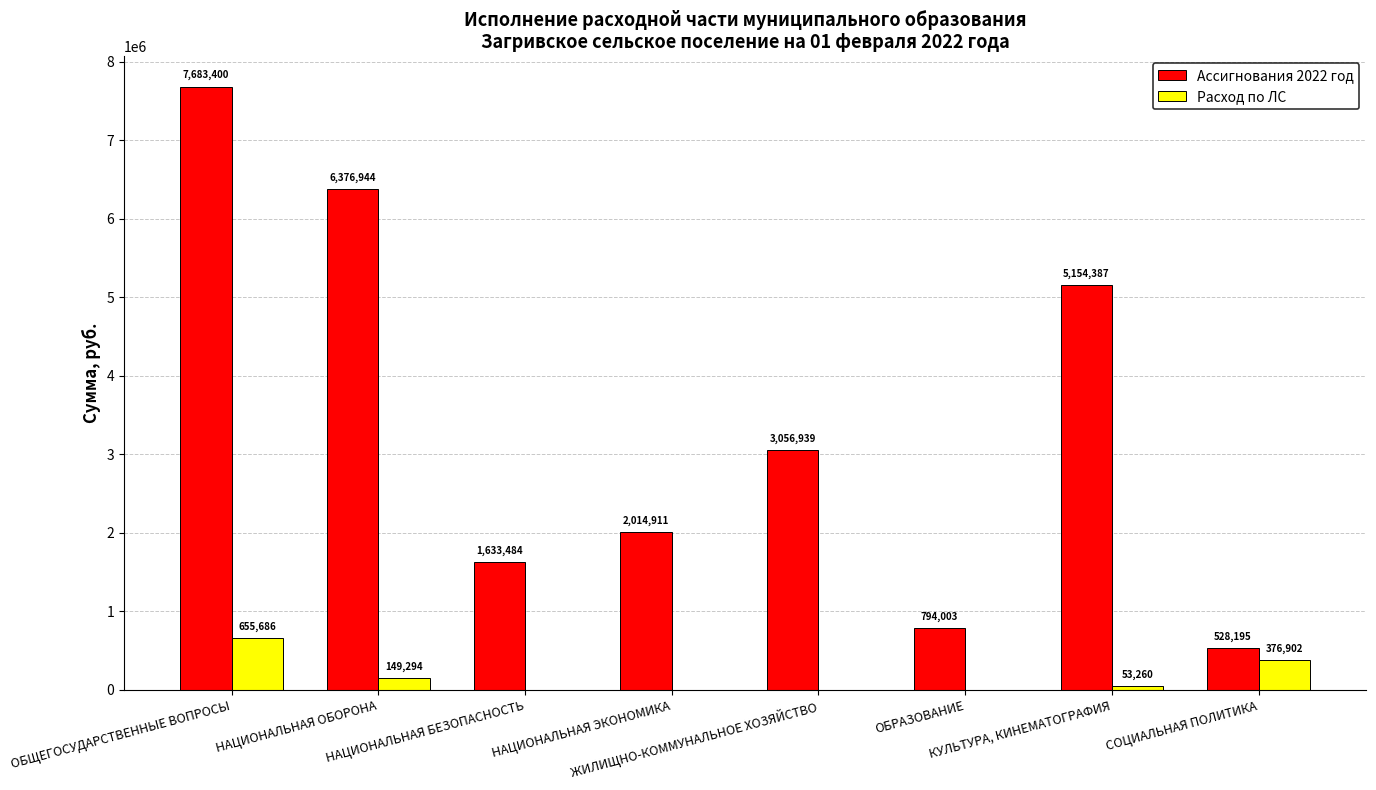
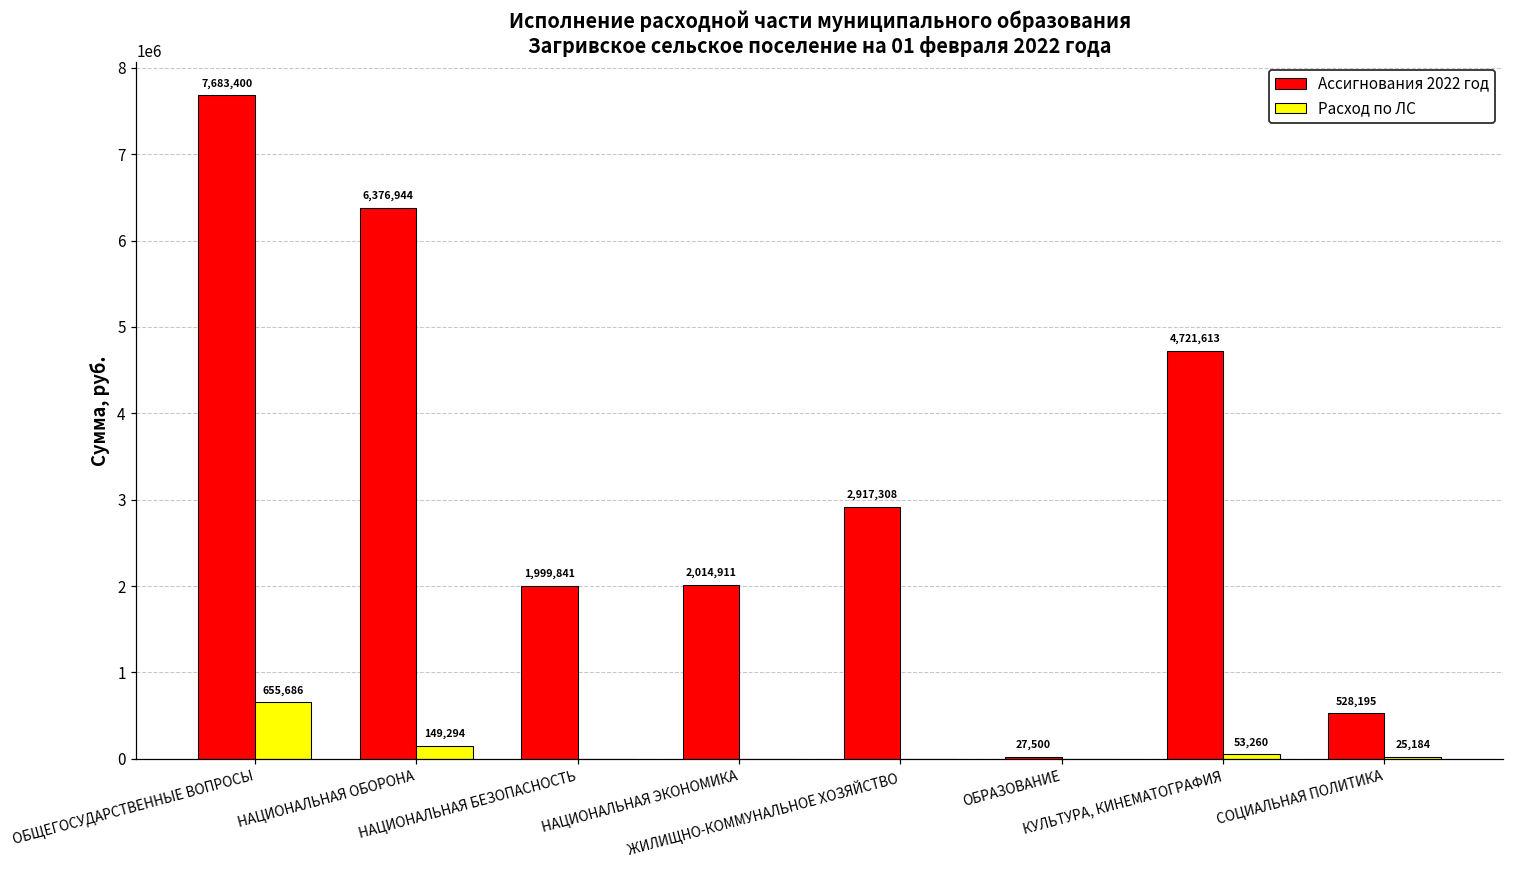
Ассигнования 2022 год, НАЦИОНАЛЬНАЯ БЕЗОПАСНОСТЬ: 1,633,484 -> 1,999,841
Ассигнования 2022 год, ЖИЛИЩНО-КОММУНАЛЬНОЕ ХОЗЯЙСТВО: 3,056,939 -> 2,917,308
Ассигнования 2022 год, ОБРАЗОВАНИЕ: 794,003 -> 27,500
Ассигнования 2022 год, КУЛЬТУРА, КИНЕМАТОГРАФИЯ: 5,154,387 -> 4,721,613
Расход по ЛС, СОЦИАЛЬНАЯ ПОЛИТИКА: 376,902 -> 25,184
